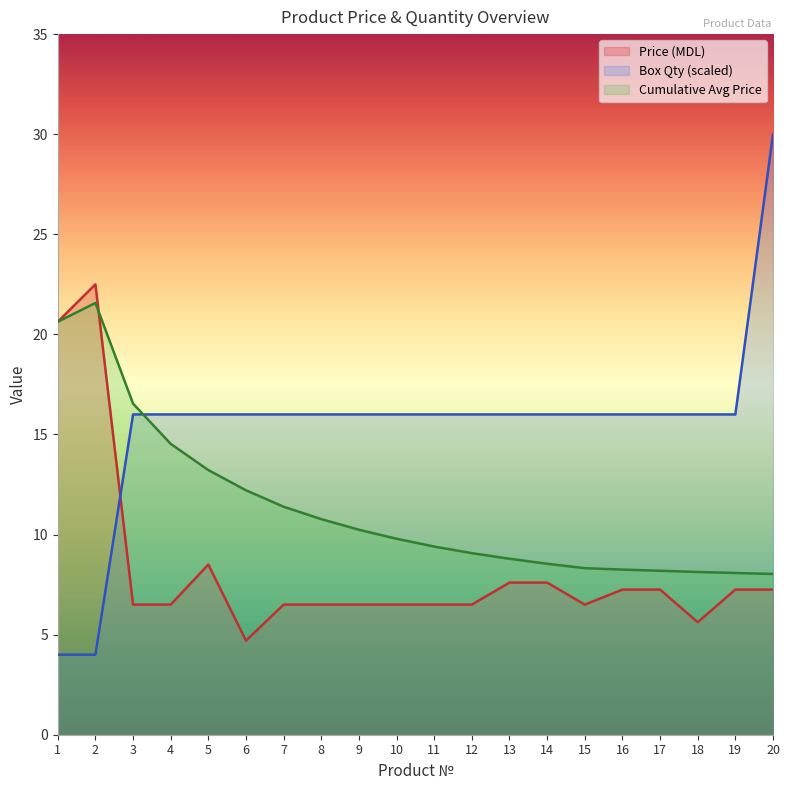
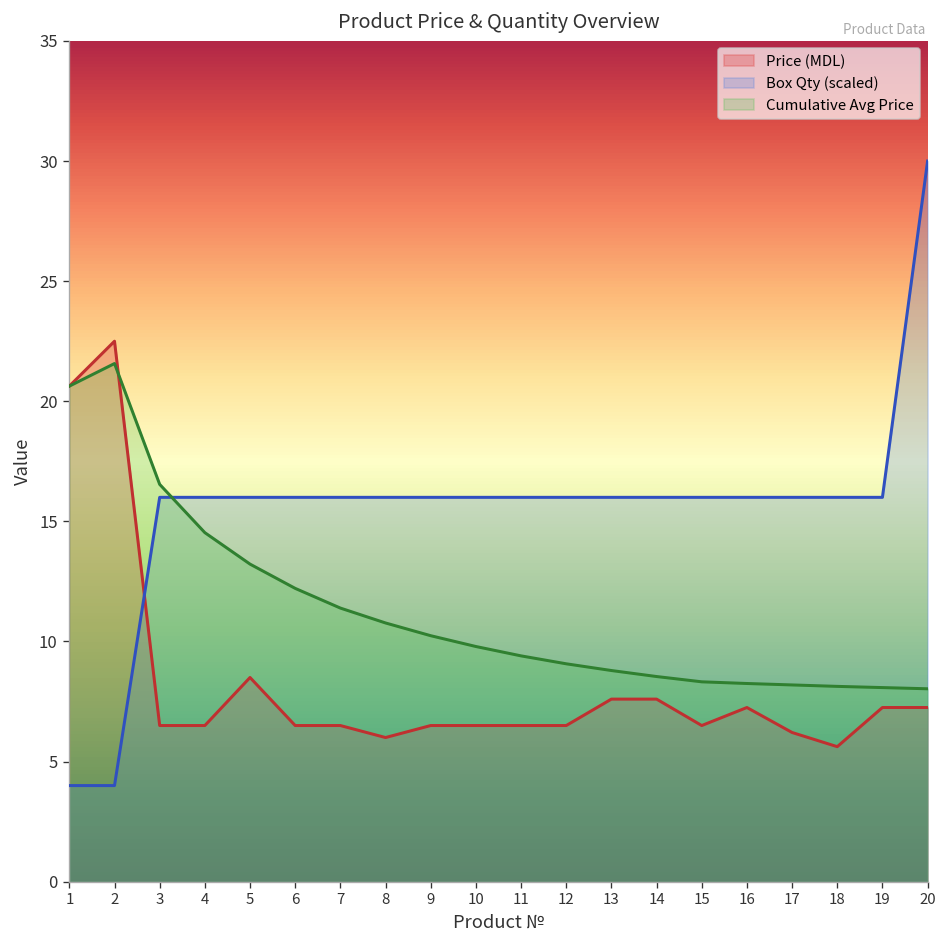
Price (MDL), 6: 4.7 -> 6.5
Price (MDL), 8: 6.5 -> 6.0
Price (MDL), 17: 7.3 -> 6.2
